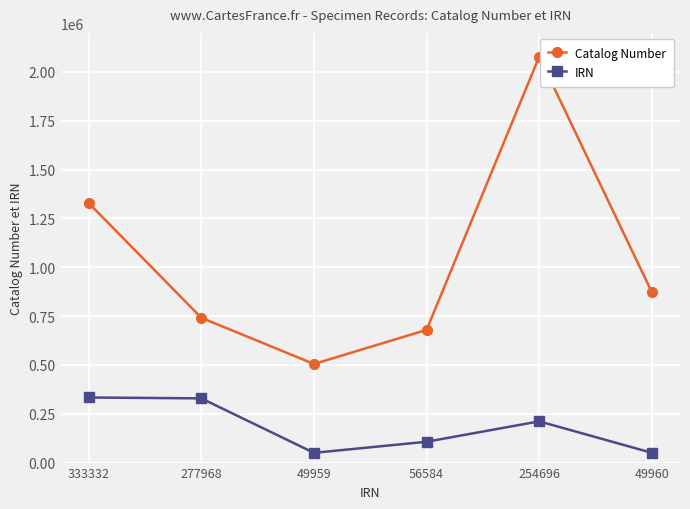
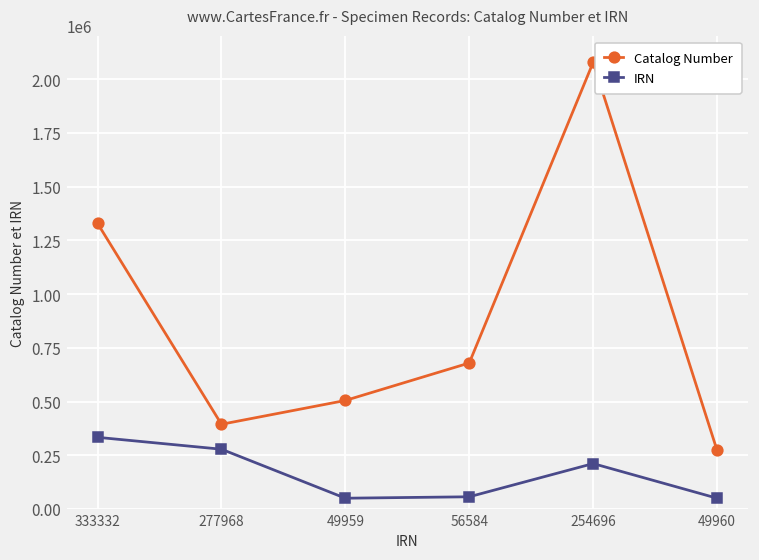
Catalog Number, 277968: 740000 -> 390000
IRN, 277968: 330000 -> 280000
IRN, 56584: 110000 -> 60000
Catalog Number, 49960: 870000 -> 270000
